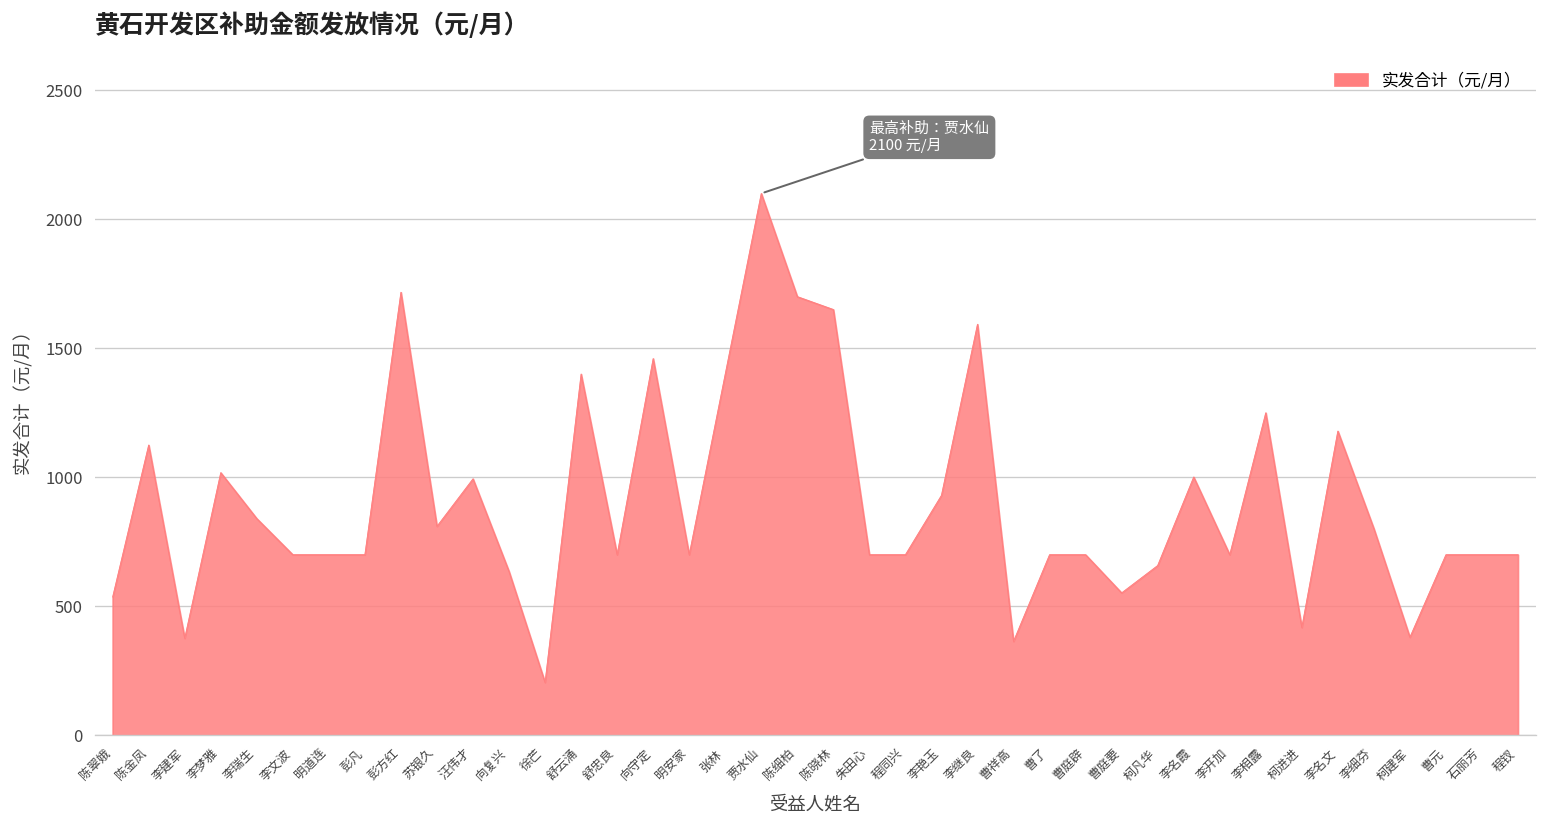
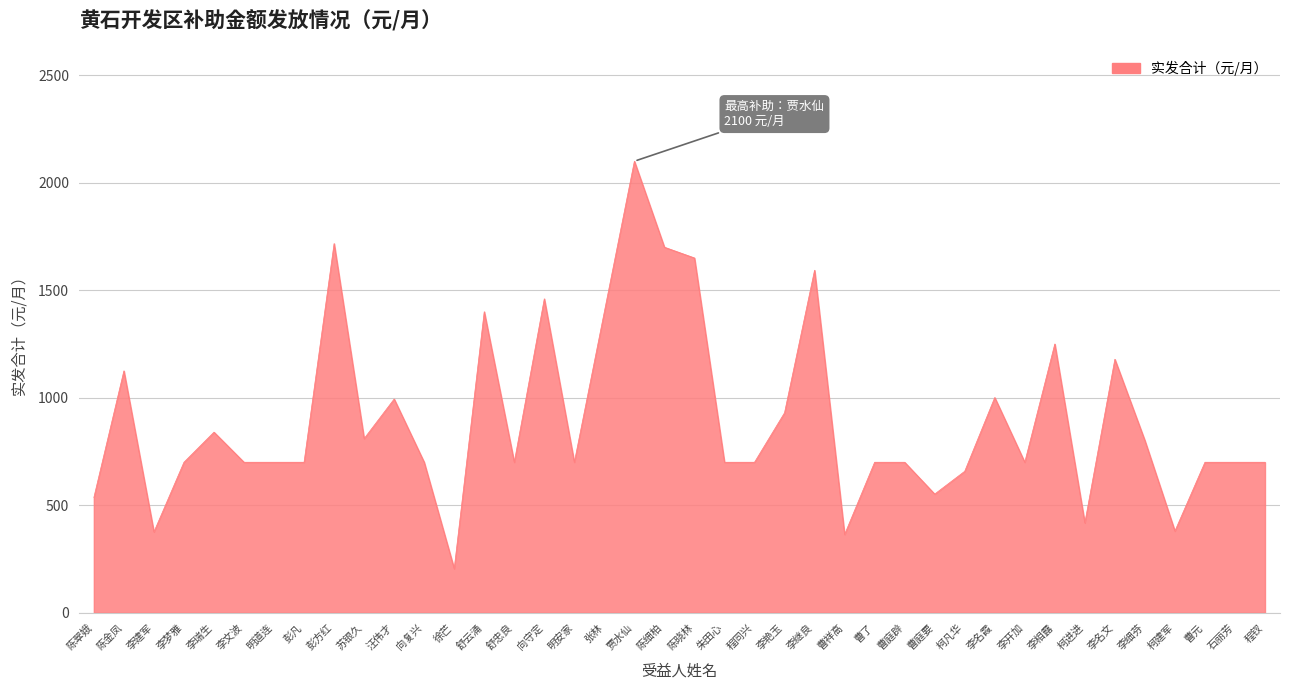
李梦雅: 1020 -> 700
向复兴: 640 -> 700
